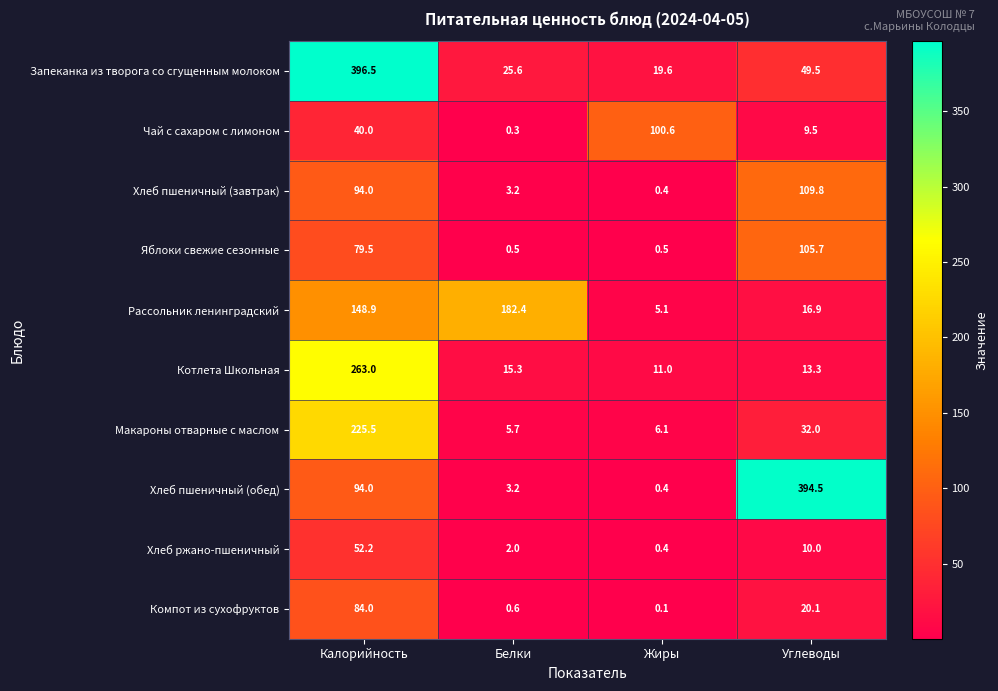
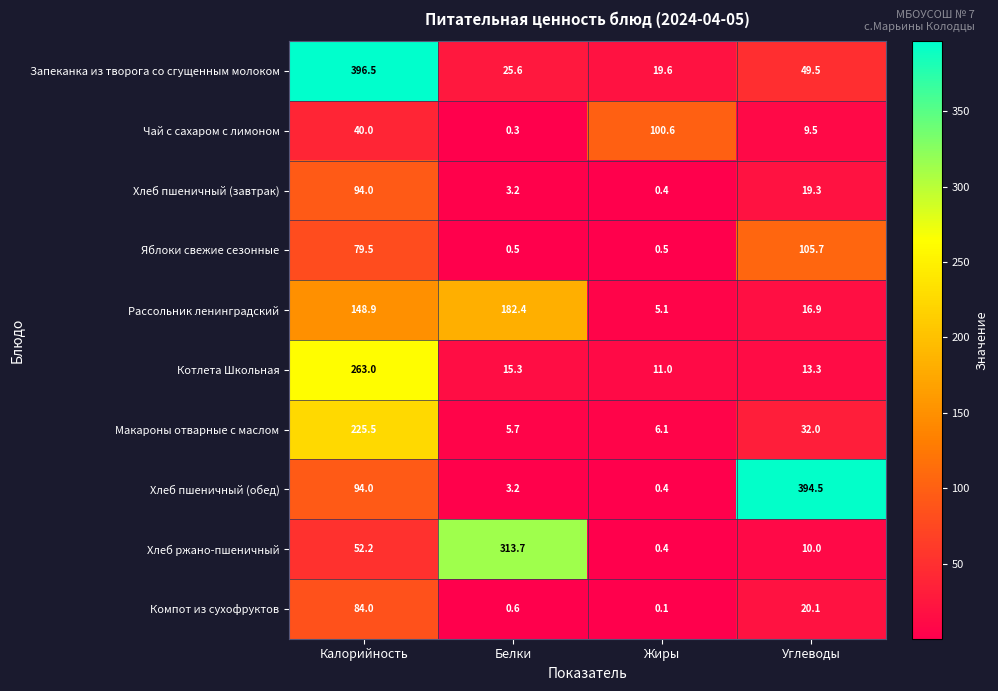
Хлеб пшеничный (завтрак), Углеводы: 109.8 -> 19.3
Хлеб ржано-пшеничный, Белки: 2.0 -> 313.7
